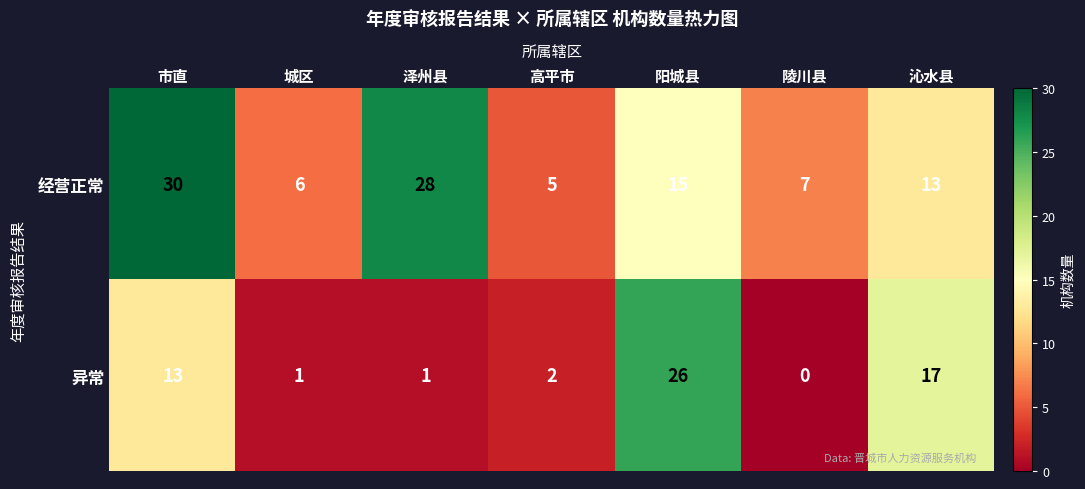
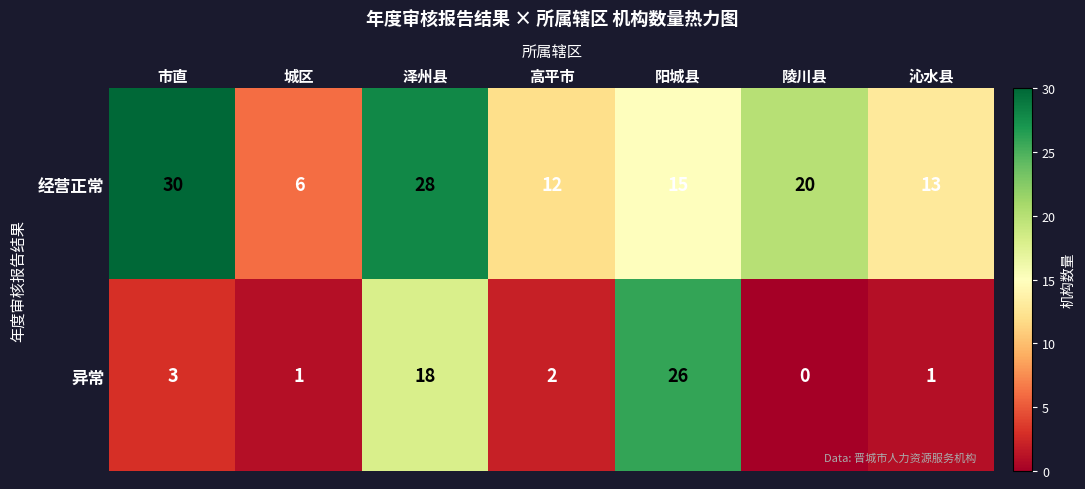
经营正常, 高平市: 5 -> 12
经营正常, 陵川县: 7 -> 20
异常, 市直: 13 -> 3
异常, 泽州县: 1 -> 18
异常, 沁水县: 17 -> 1
